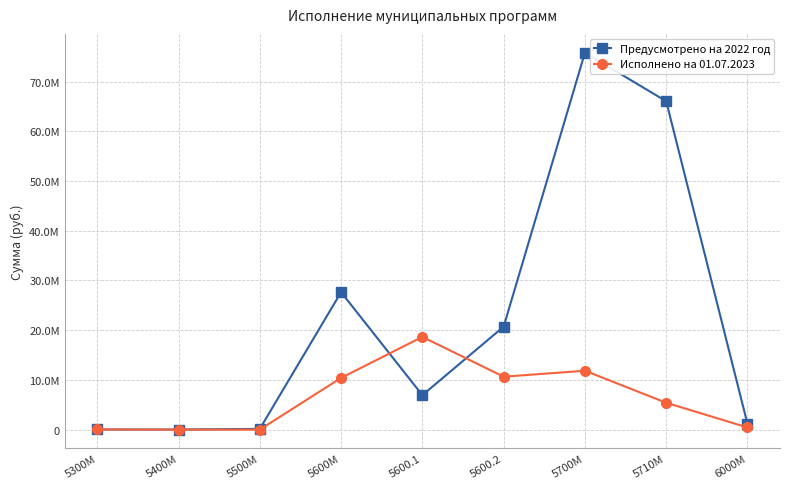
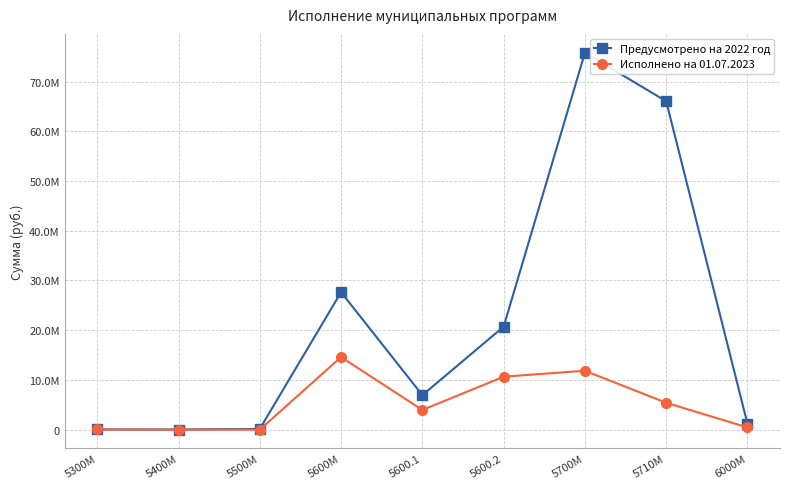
Исполнено на 01.07.2023, 5600M: 10000000 -> 15000000
Исполнено на 01.07.2023, 5600.1: 19000000 -> 4000000
